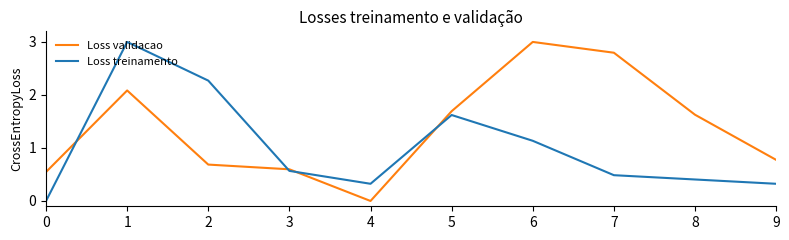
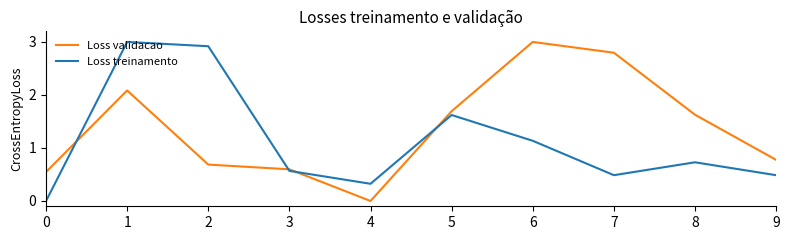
Loss treinamento, 2: 2.3 -> 2.9
Loss treinamento, 8: 0.4 -> 0.7
Loss treinamento, 9: 0.3 -> 0.5
